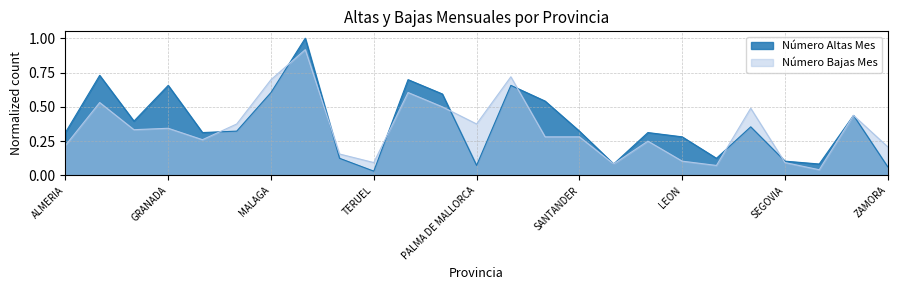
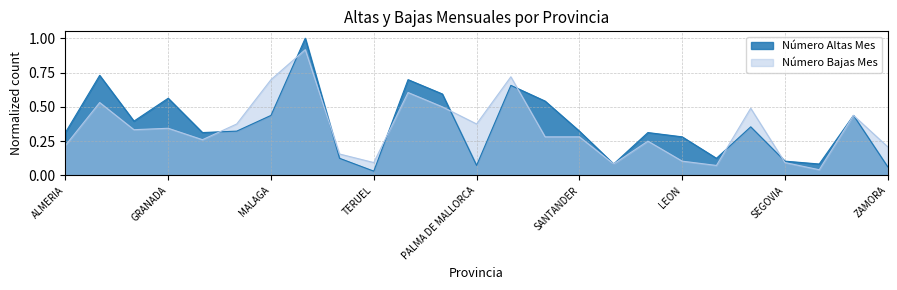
Número Altas Mes, GRANADA: 0.66 -> 0.56
Número Altas Mes, MALAGA: 0.60 -> 0.44
